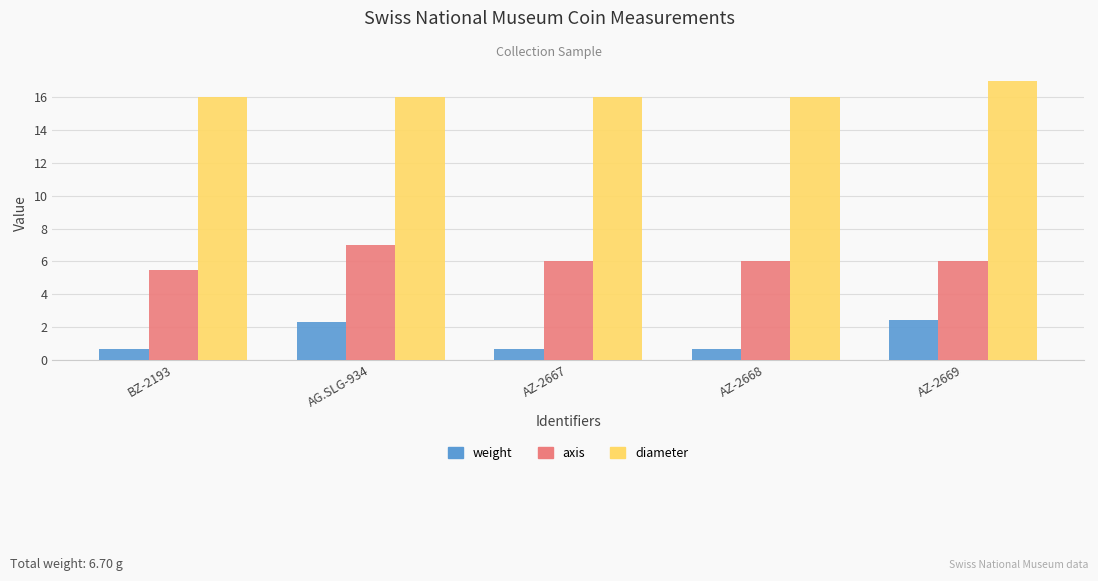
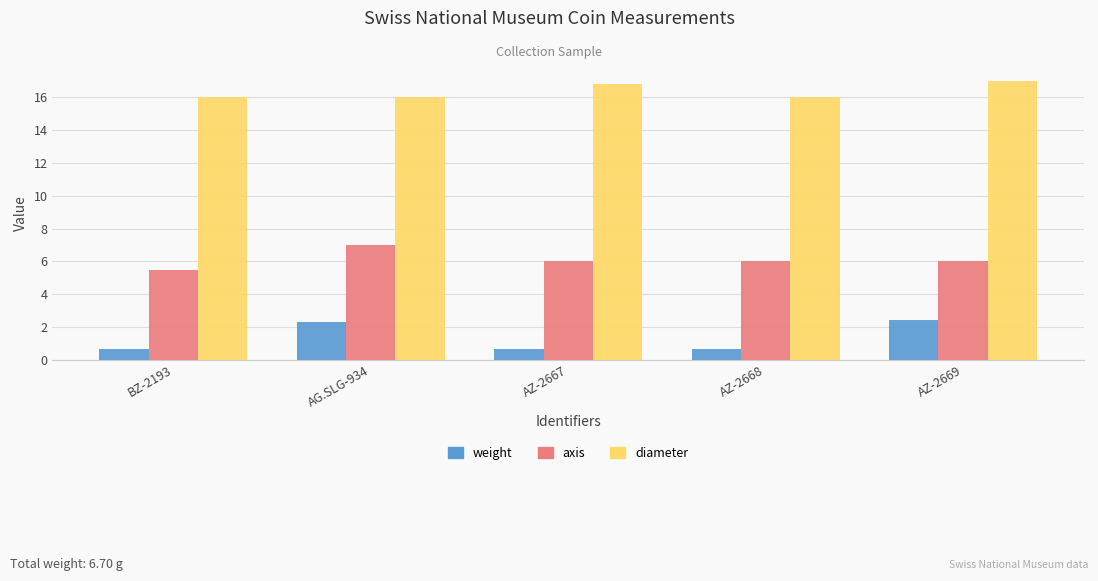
diameter, AZ-2667: 16.0 -> 16.8
